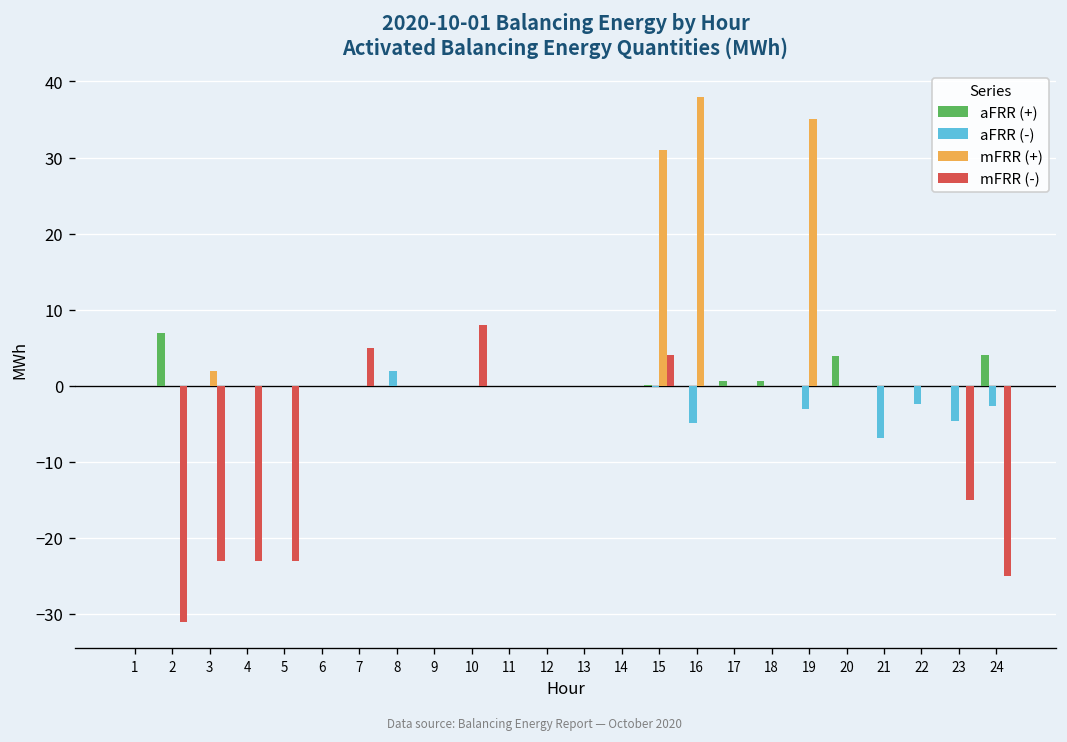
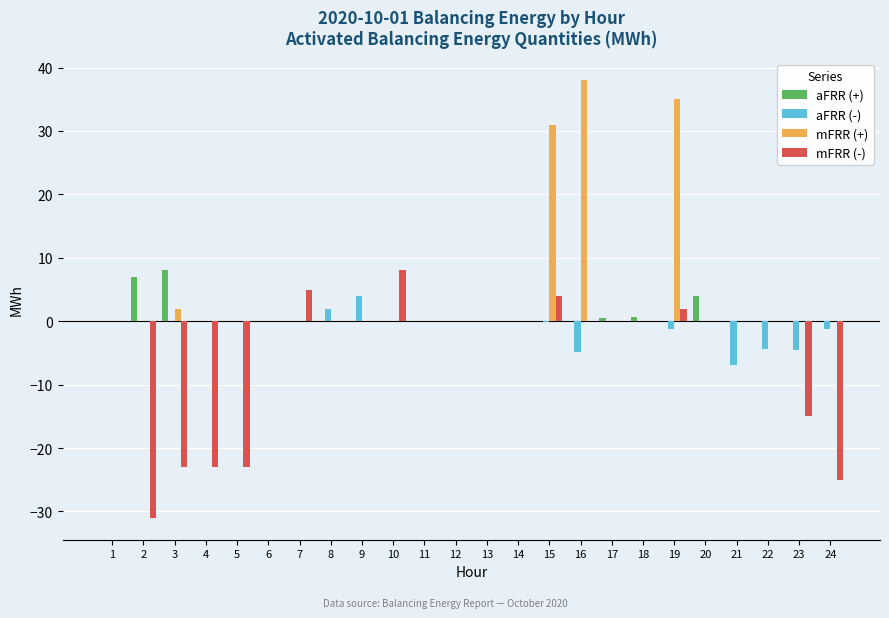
aFRR (+), 3: 0 -> 8
aFRR (-), 9: 0 -> 4
aFRR (-), 19: -3 -> -1
mFRR (-), 19: 0 -> 2
aFRR (-), 22: -2 -> -4
aFRR (+), 24: 4 -> 0
aFRR (-), 24: -3 -> -1
